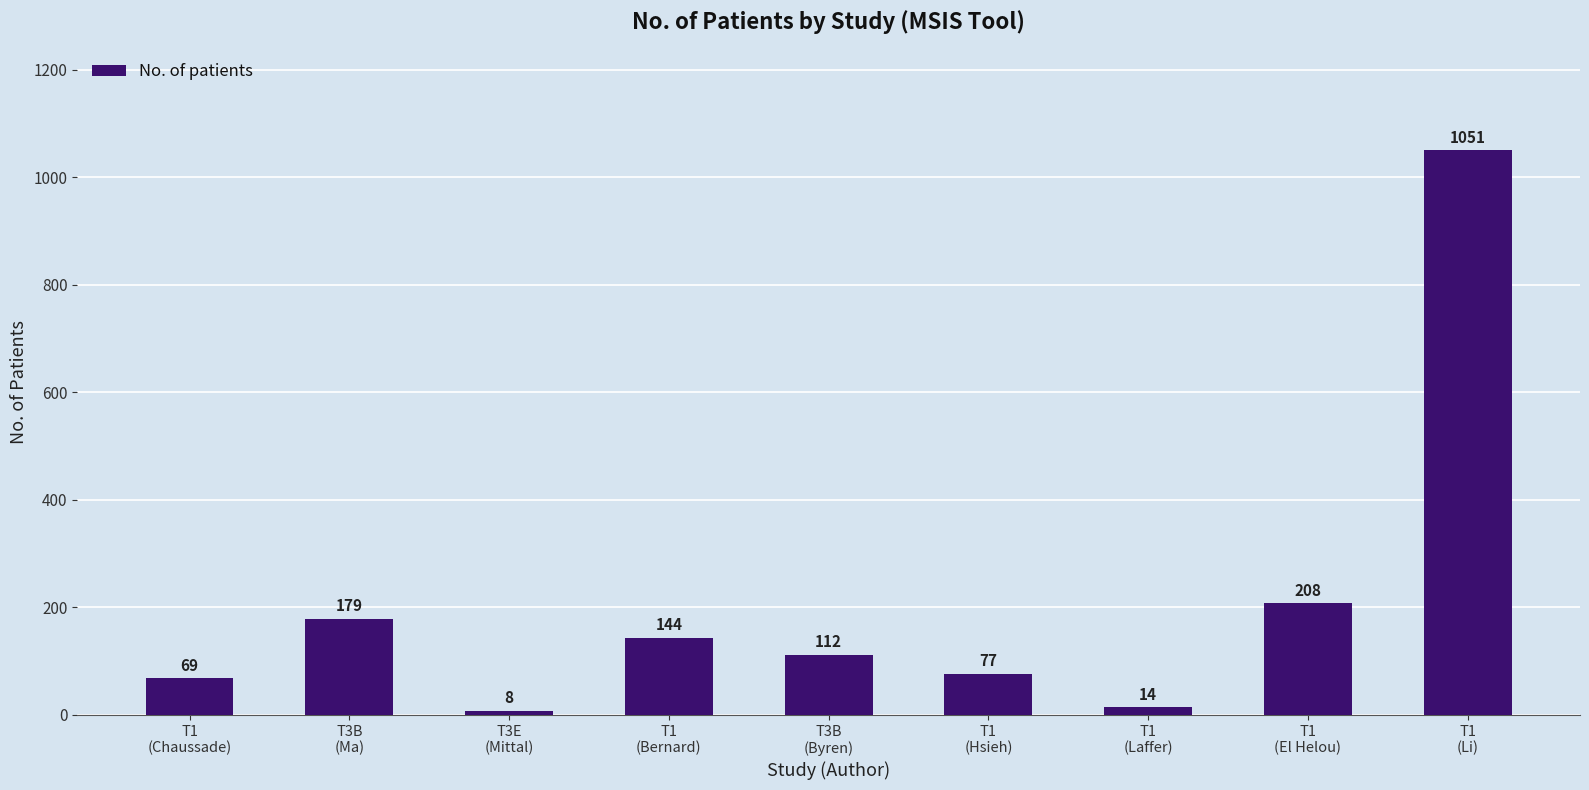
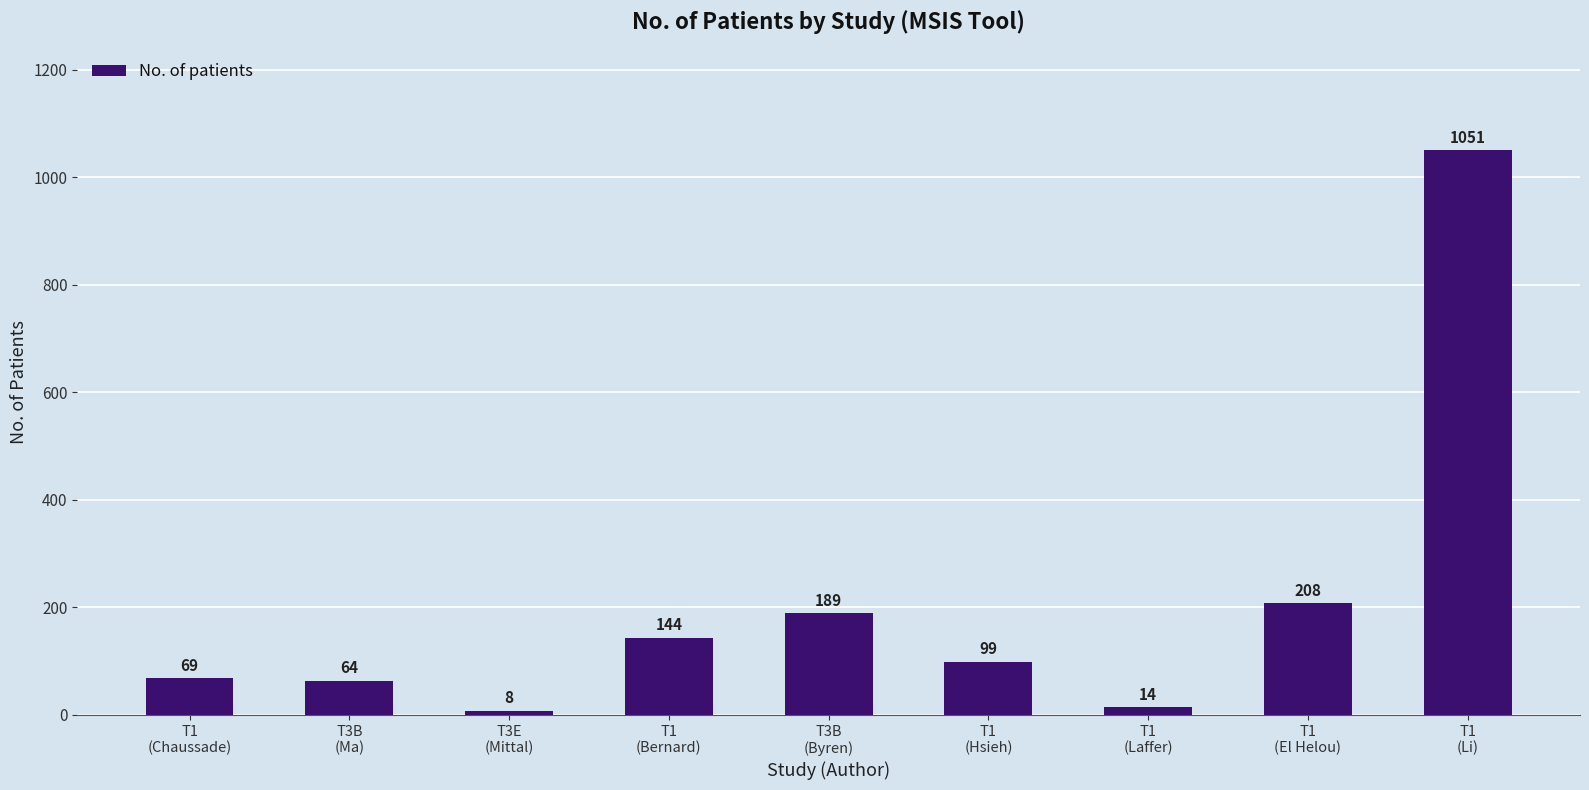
T3B (Ma): 179 -> 64
T3B (Byren): 112 -> 189
T1 (Hsieh): 77 -> 99
